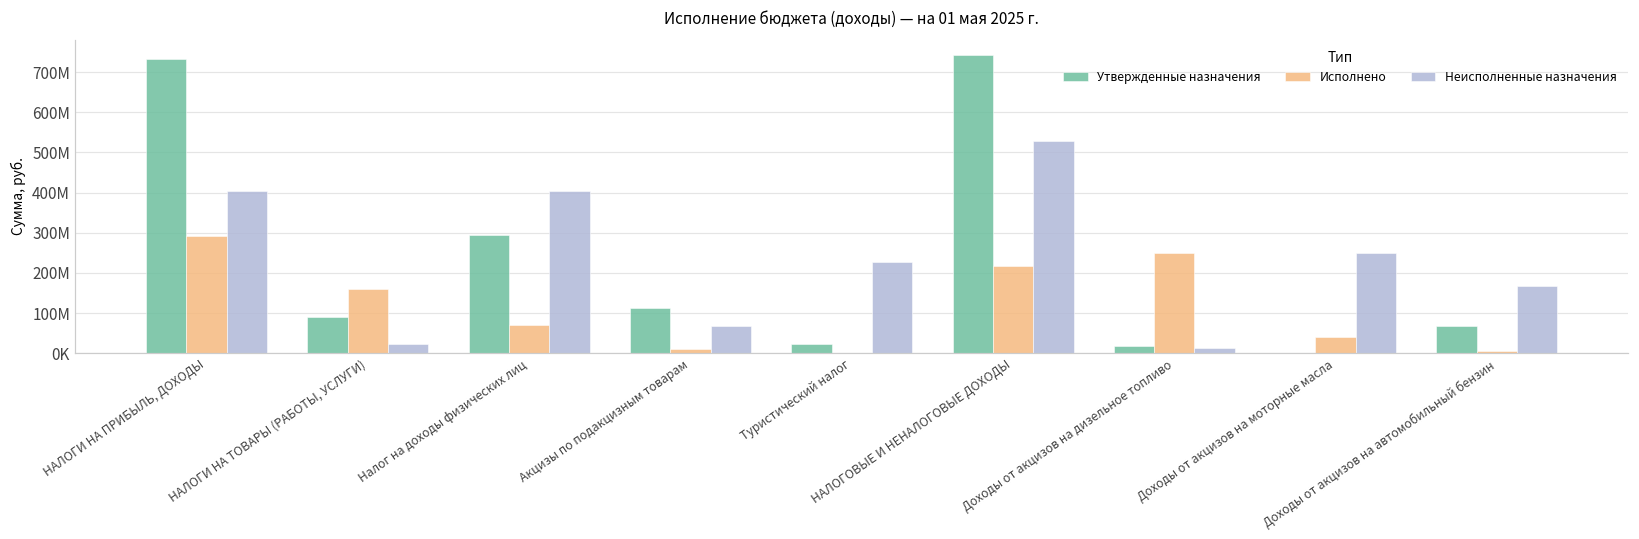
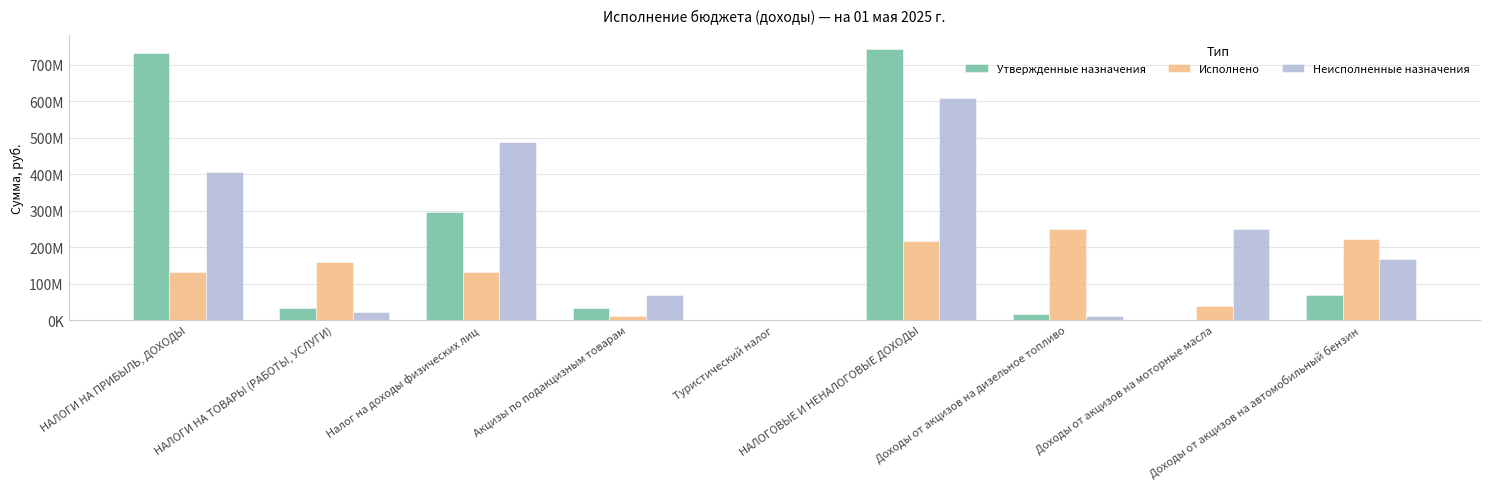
Исполнено, НАЛОГИ НА ПРИБЫЛЬ, ДОХОДЫ: 290000000 -> 130000000
Утвержденные назначения, НАЛОГИ НА ТОВАРЫ (РАБОТЫ, УСЛУГИ): 90000000 -> 30000000
Исполнено, Налог на доходы физических лиц: 70000000 -> 130000000
Неисполненные назначения, Налог на доходы физических лиц: 400000000 -> 490000000
Утвержденные назначения, Акцизы по подакцизным товарам: 110000000 -> 30000000
Утвержденные назначения, Туристический налог: 20000000 -> 0
Неисполненные назначения, Туристический налог: 230000000 -> 0
Неисполненные назначения, НАЛОГОВЫЕ И НЕНАЛОГОВЫЕ ДОХОДЫ: 530000000 -> 610000000
Исполнено, Доходы от акцизов на автомобильный бензин: 10000000 -> 220000000
